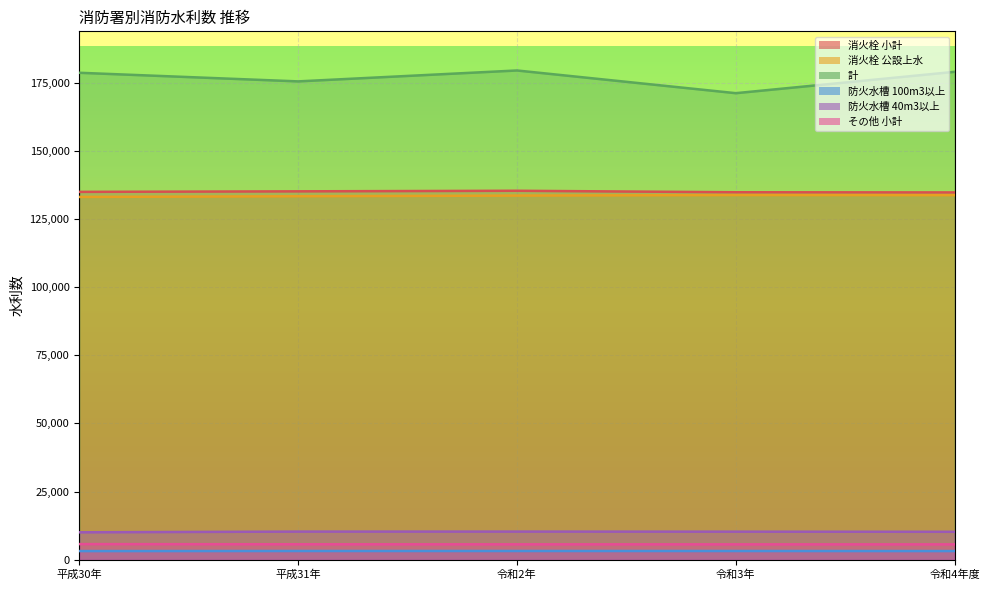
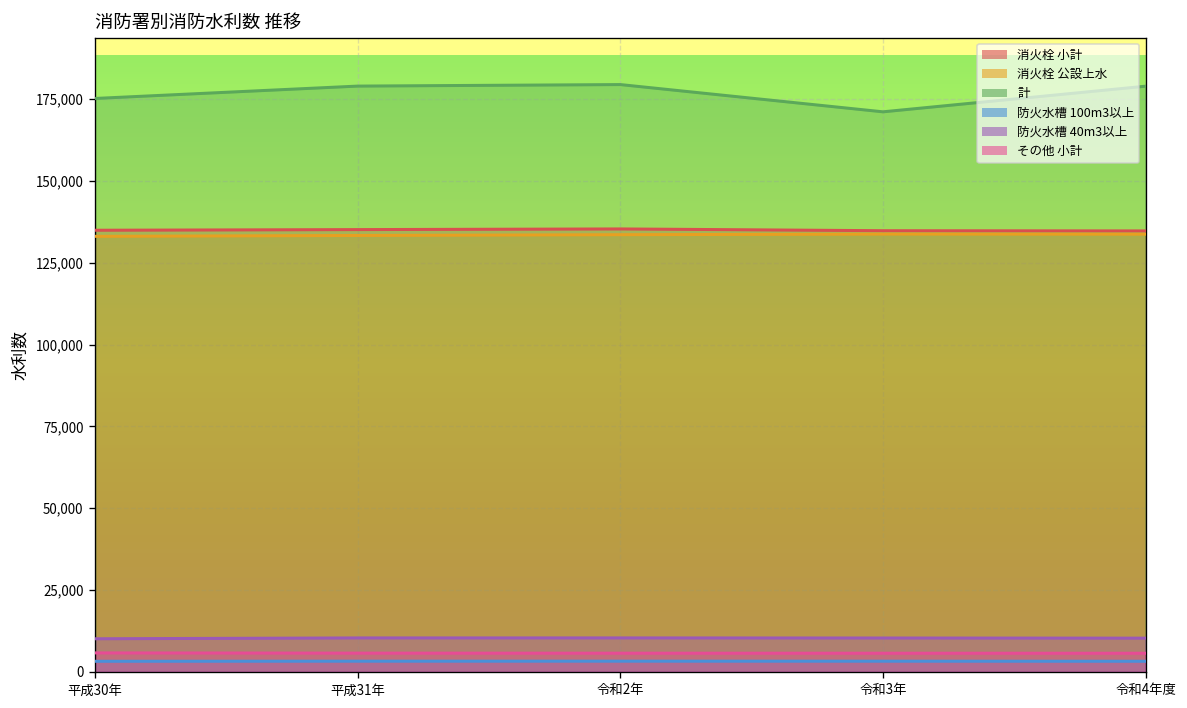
計, 平成30年: 179,000 -> 175,000
計, 平成31年: 175,000 -> 179,000
